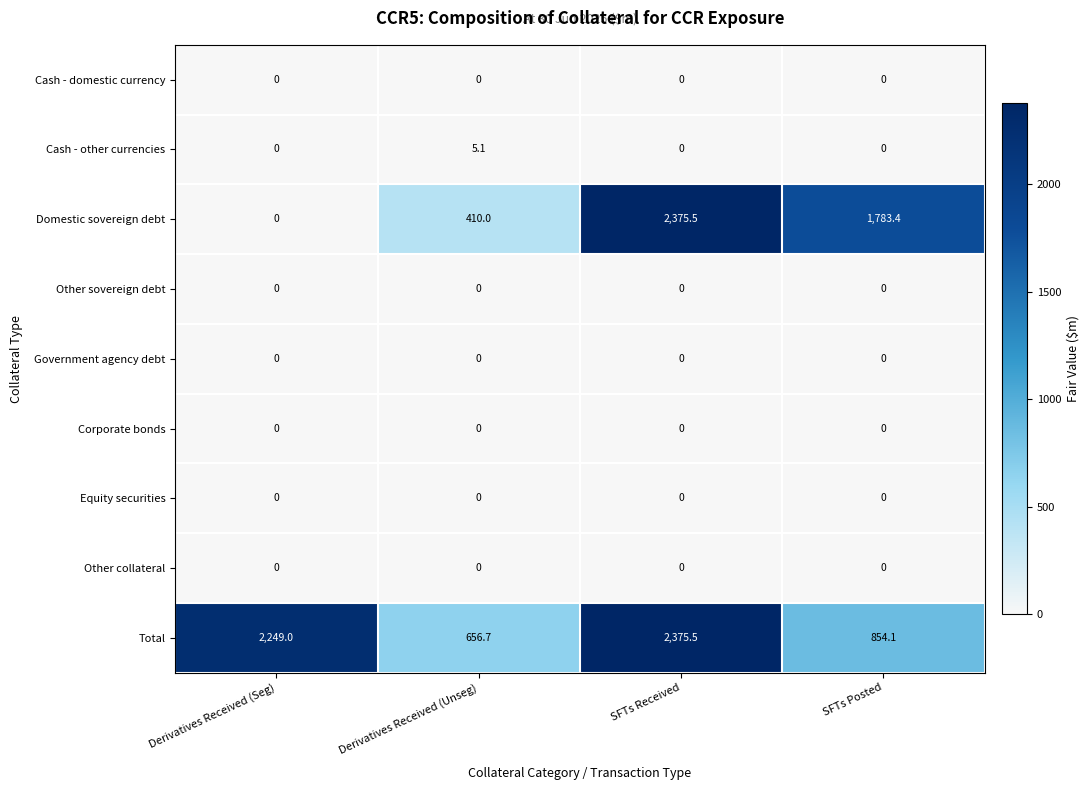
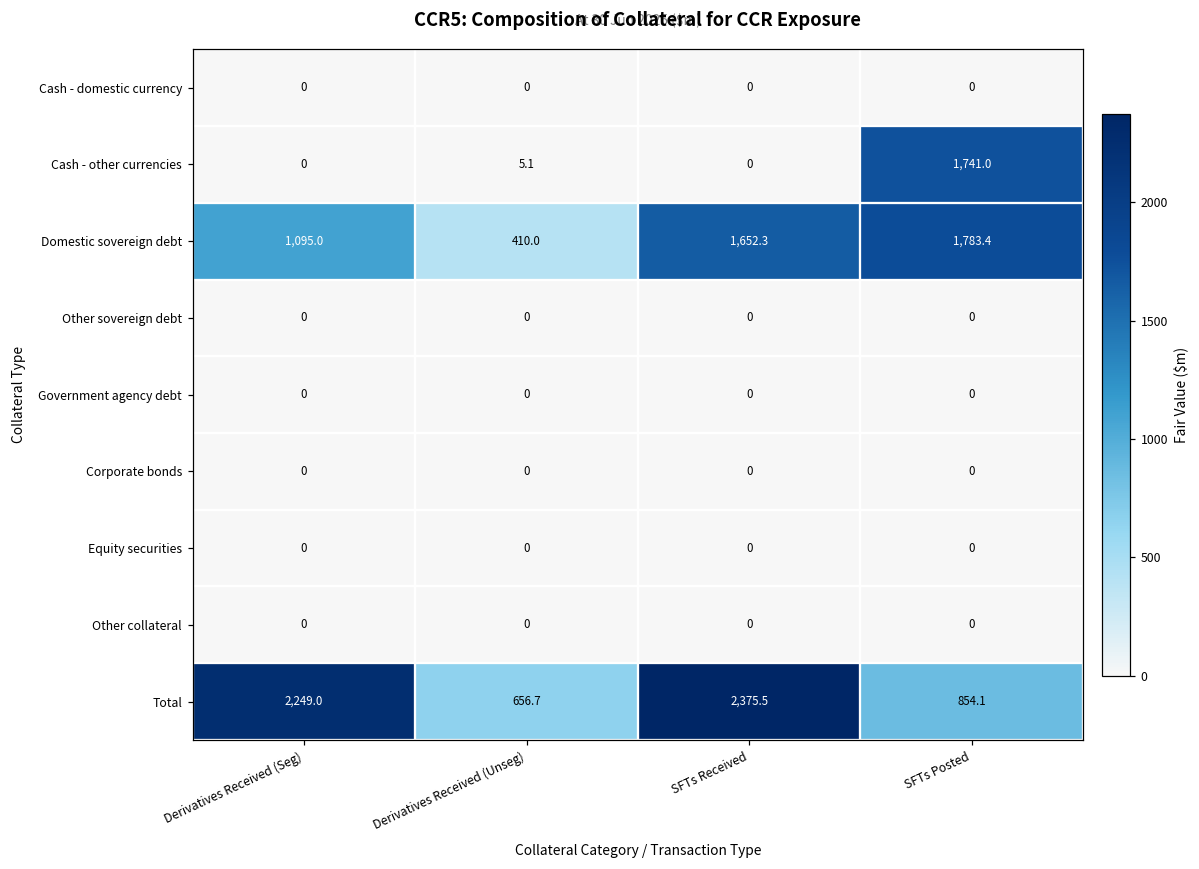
Cash - other currencies, SFTs Posted: 0 -> 1,741.0
Domestic sovereign debt, Derivatives Received (Seg): 0 -> 1,095.0
Domestic sovereign debt, SFTs Received: 2,375.5 -> 1,652.3
